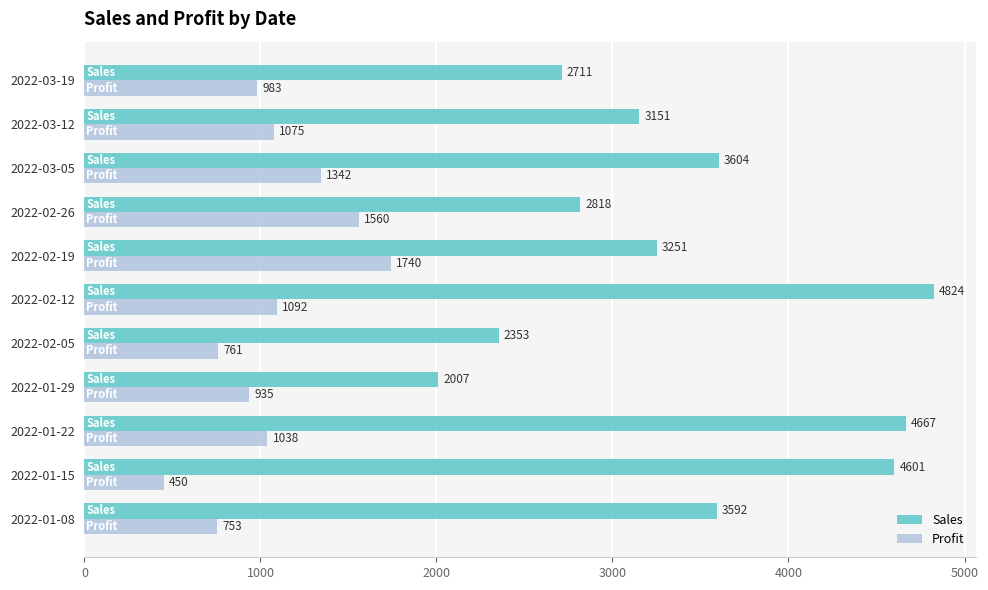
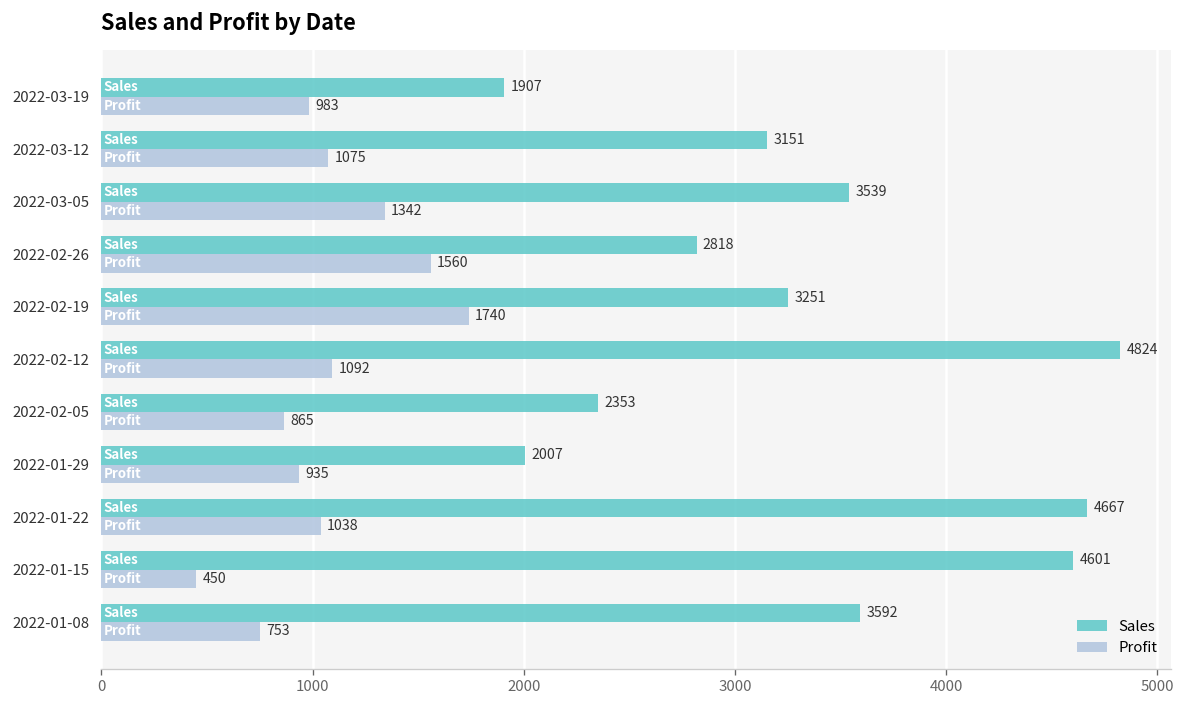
Sales, 2022-03-19: 2711 -> 1907
Sales, 2022-03-05: 3604 -> 3539
Profit, 2022-02-05: 761 -> 865
